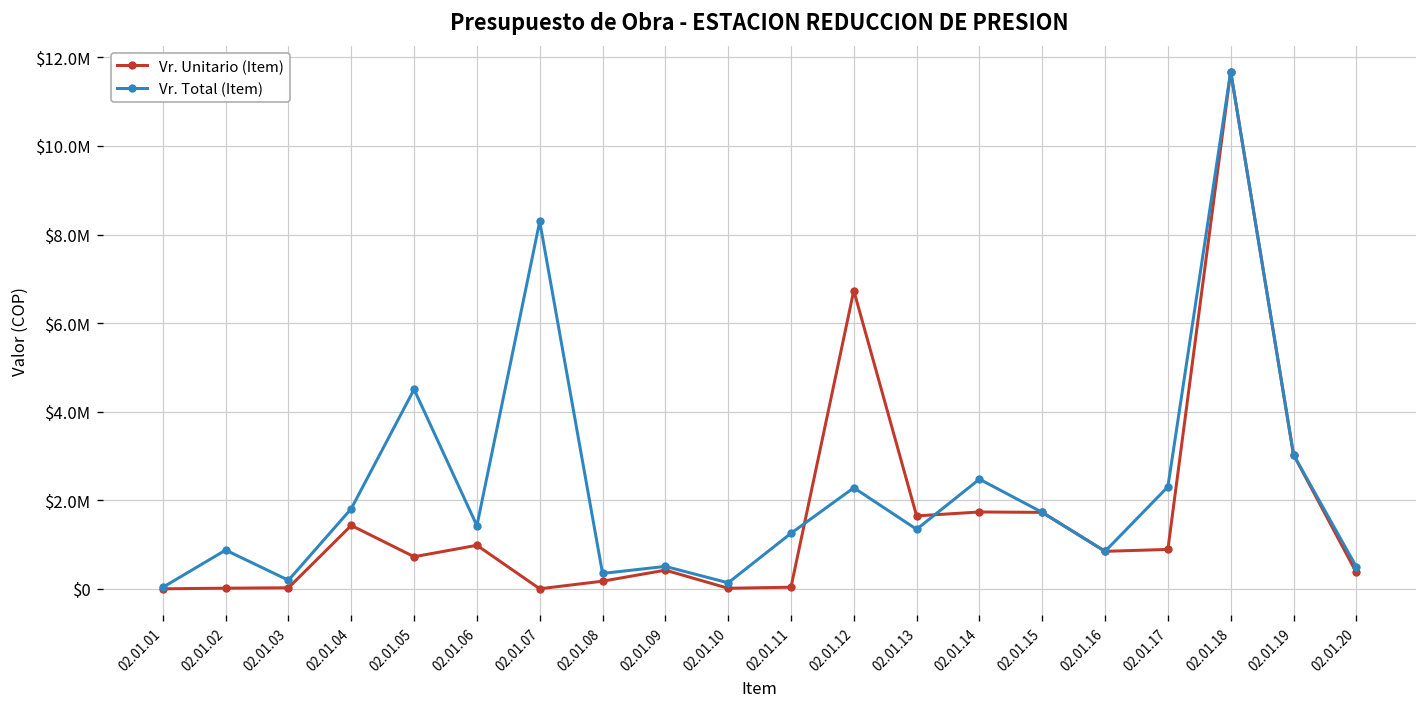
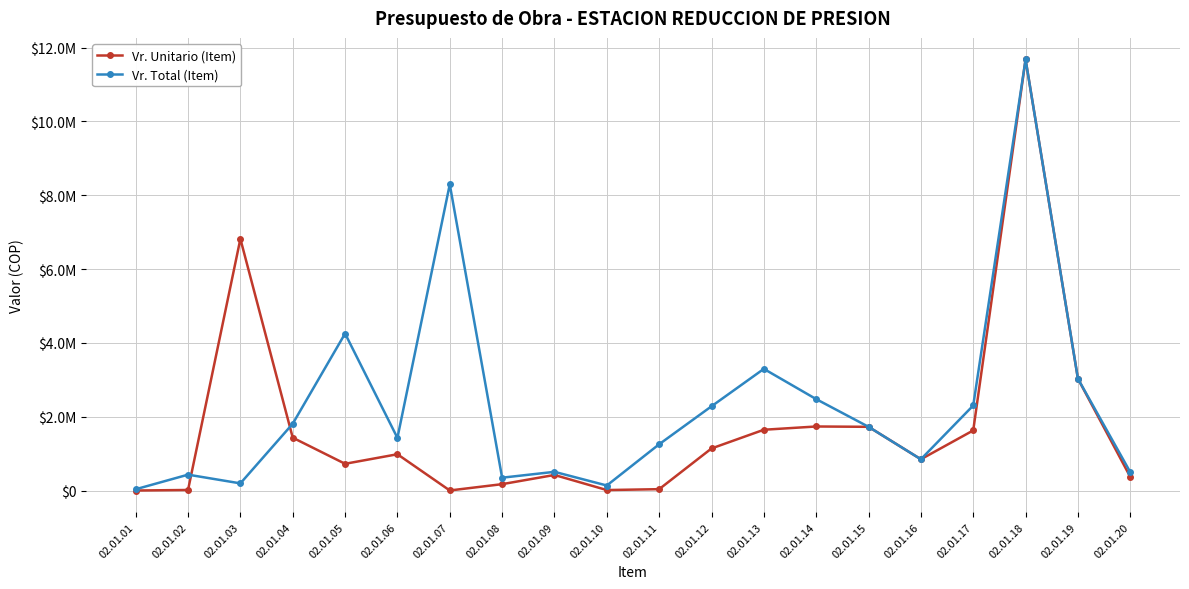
Vr. Total (Item), 02.01.02: $900000 -> $400000
Vr. Unitario (Item), 02.01.03: $0 -> $6800000
Vr. Total (Item), 02.01.05: $4500000 -> $4300000
Vr. Unitario (Item), 02.01.12: $6700000 -> $1100000
Vr. Total (Item), 02.01.13: $1300000 -> $3300000
Vr. Unitario (Item), 02.01.17: $900000 -> $1600000
